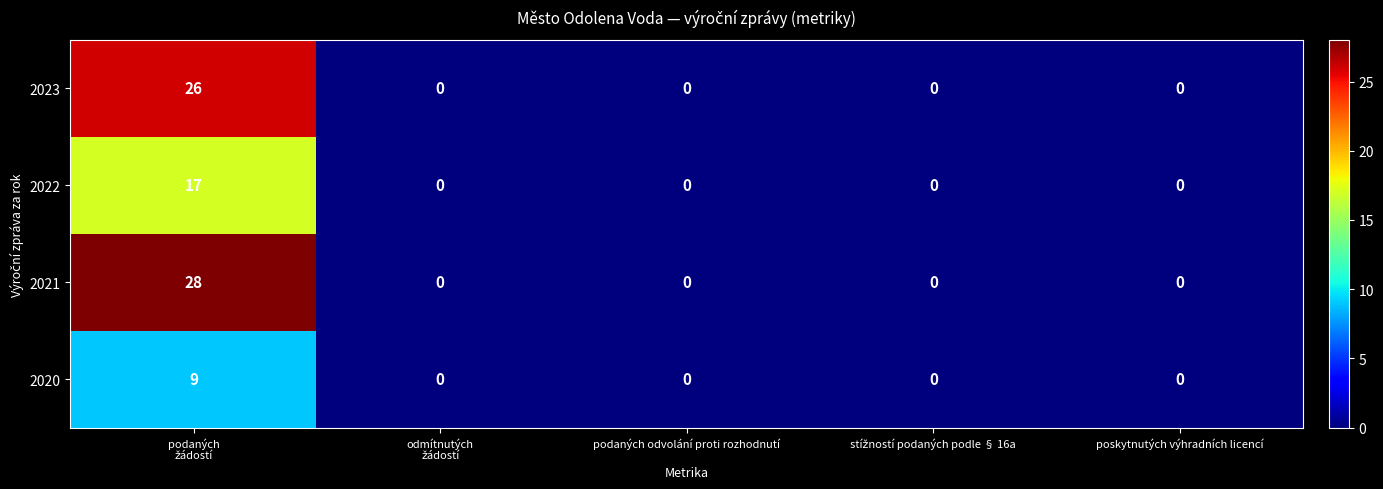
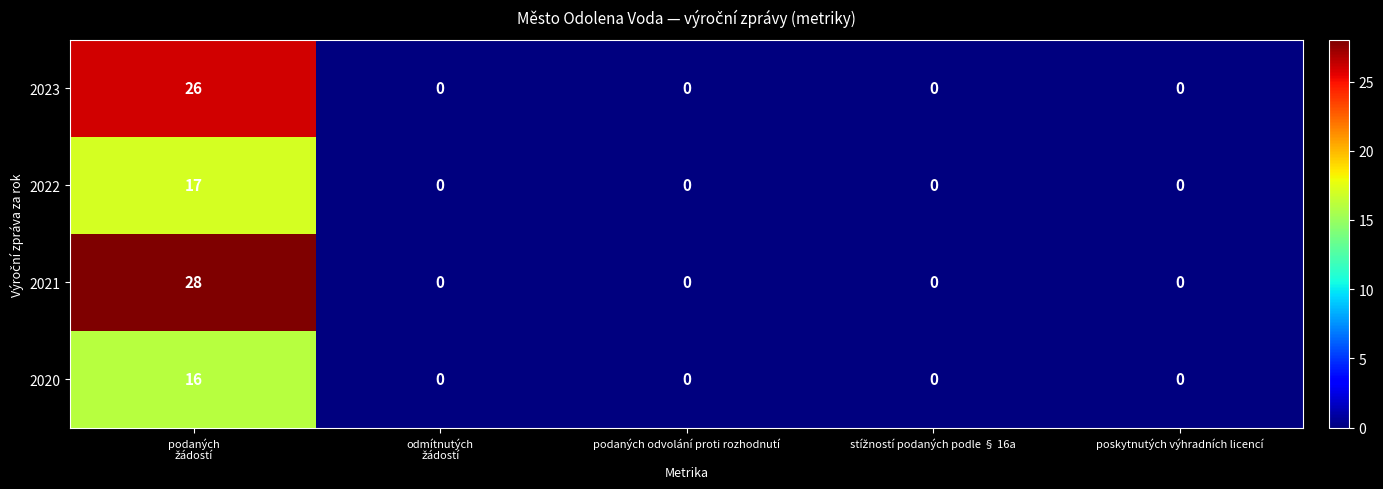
2020, podaných žádostí: 9 -> 16
